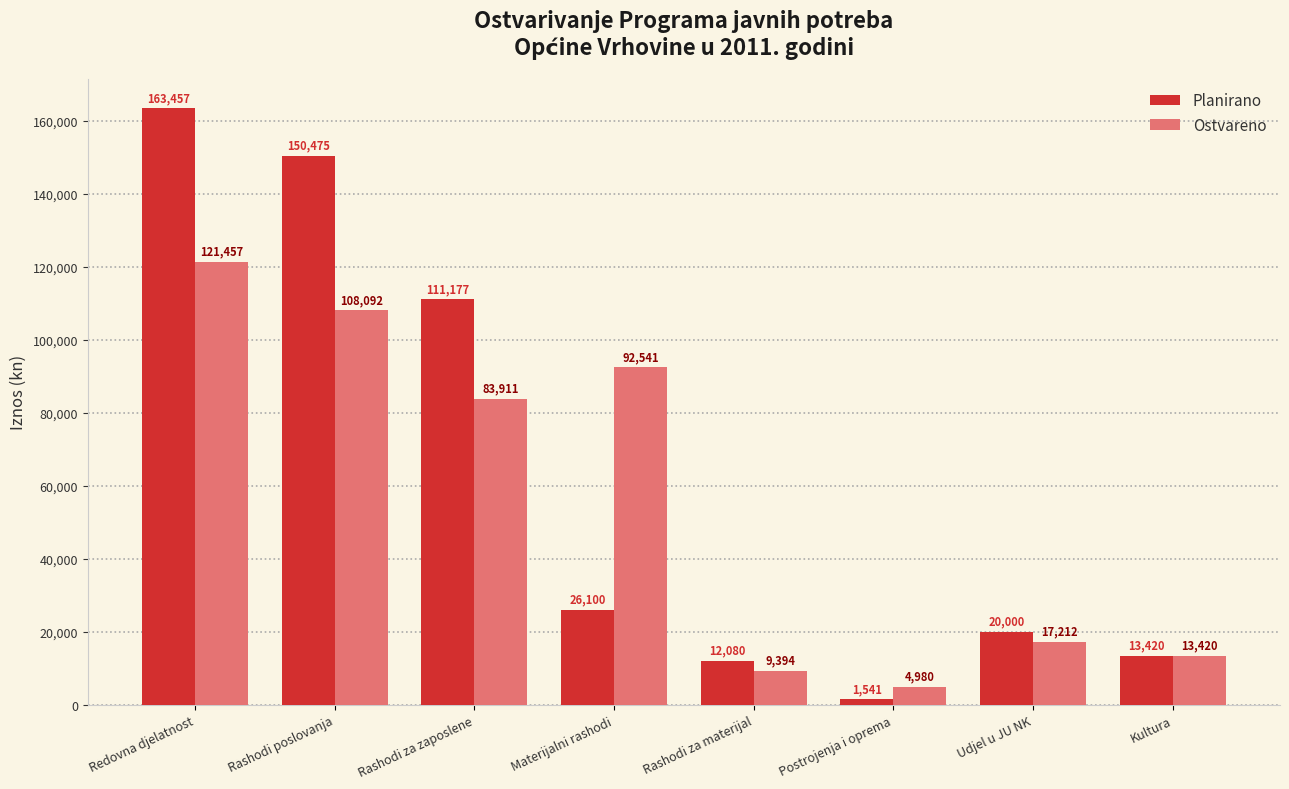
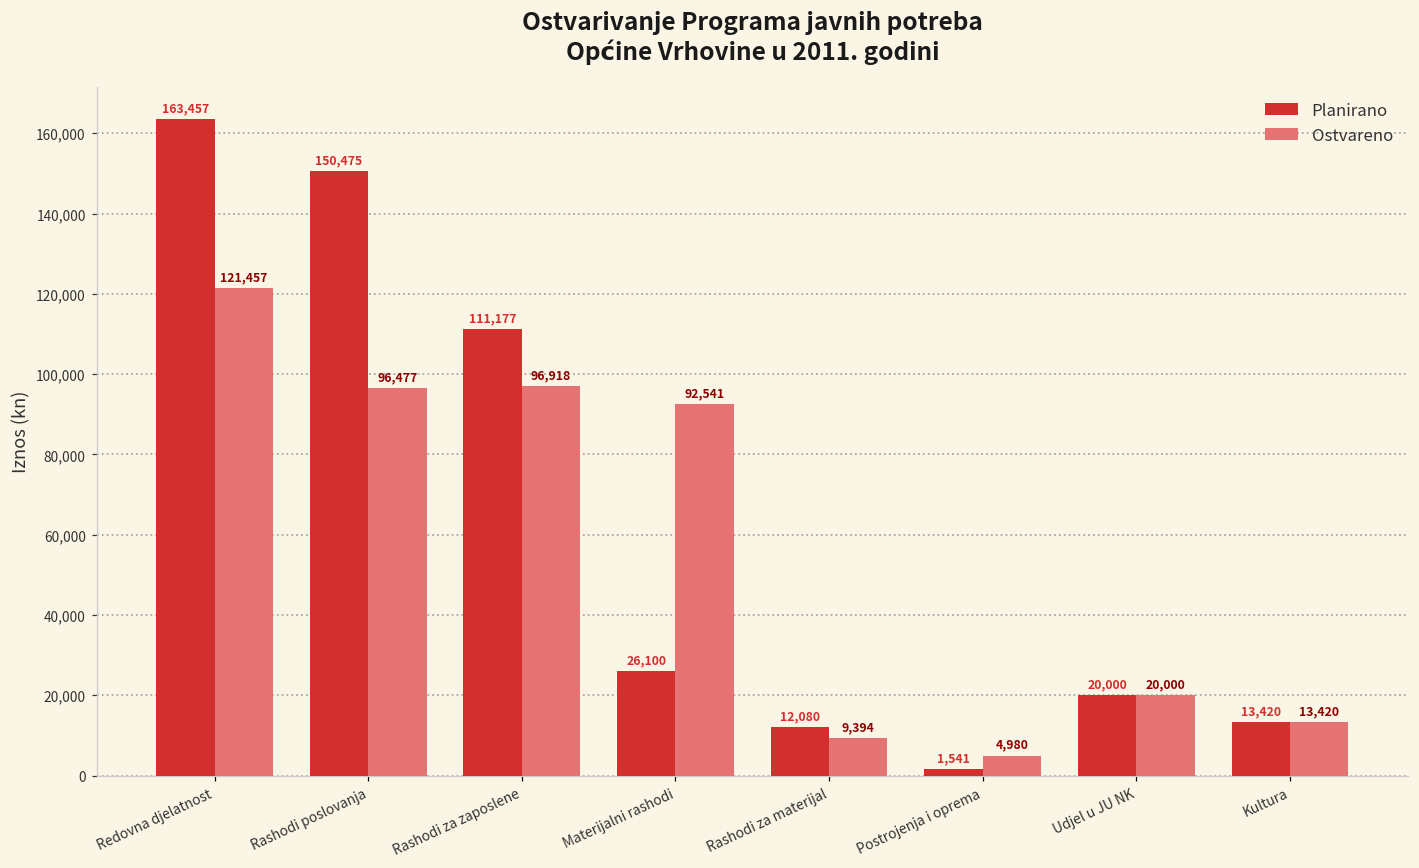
Ostvareno, Rashodi poslovanja: 108,092 -> 96,477
Ostvareno, Rashodi za zaposlene: 83,911 -> 96,918
Ostvareno, Udjel u JU NK: 17,212 -> 20,000
